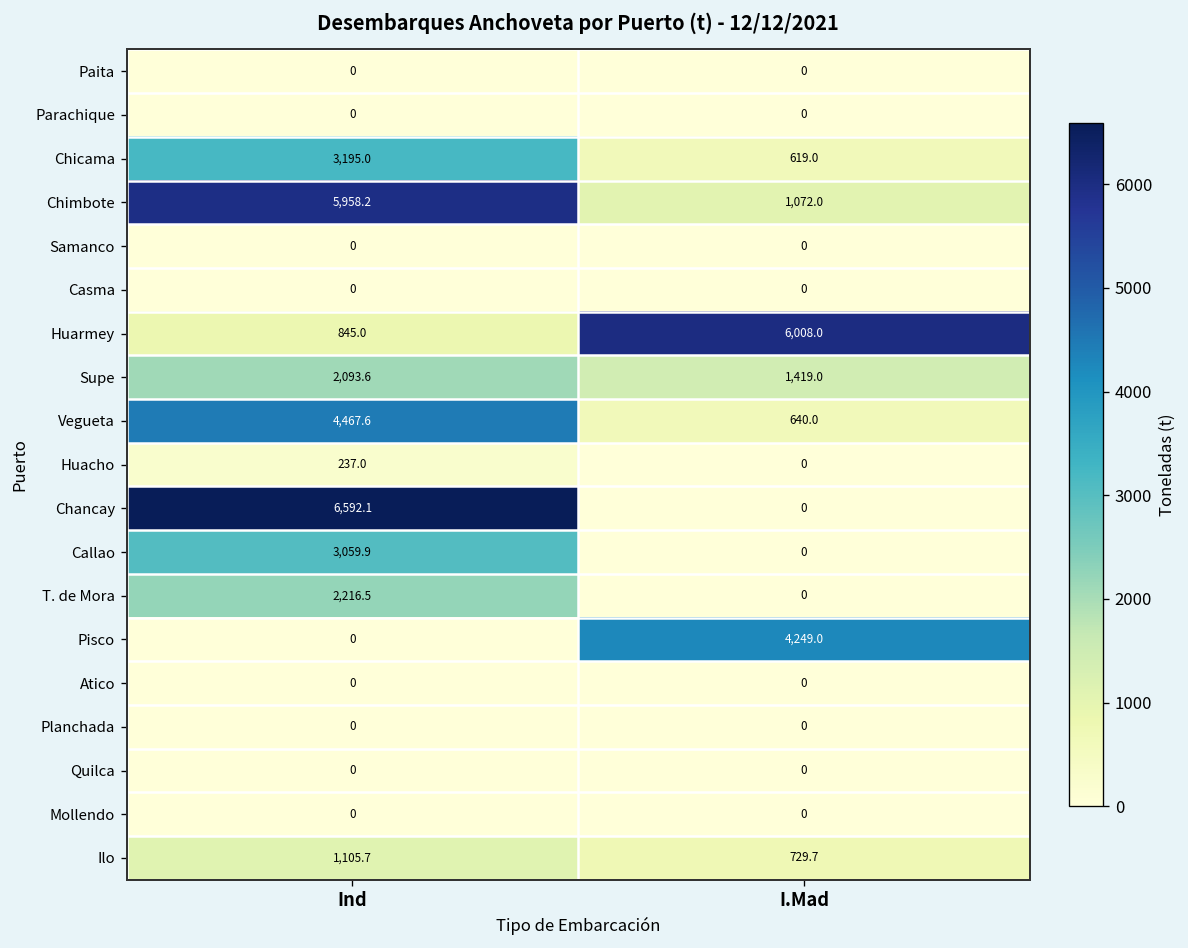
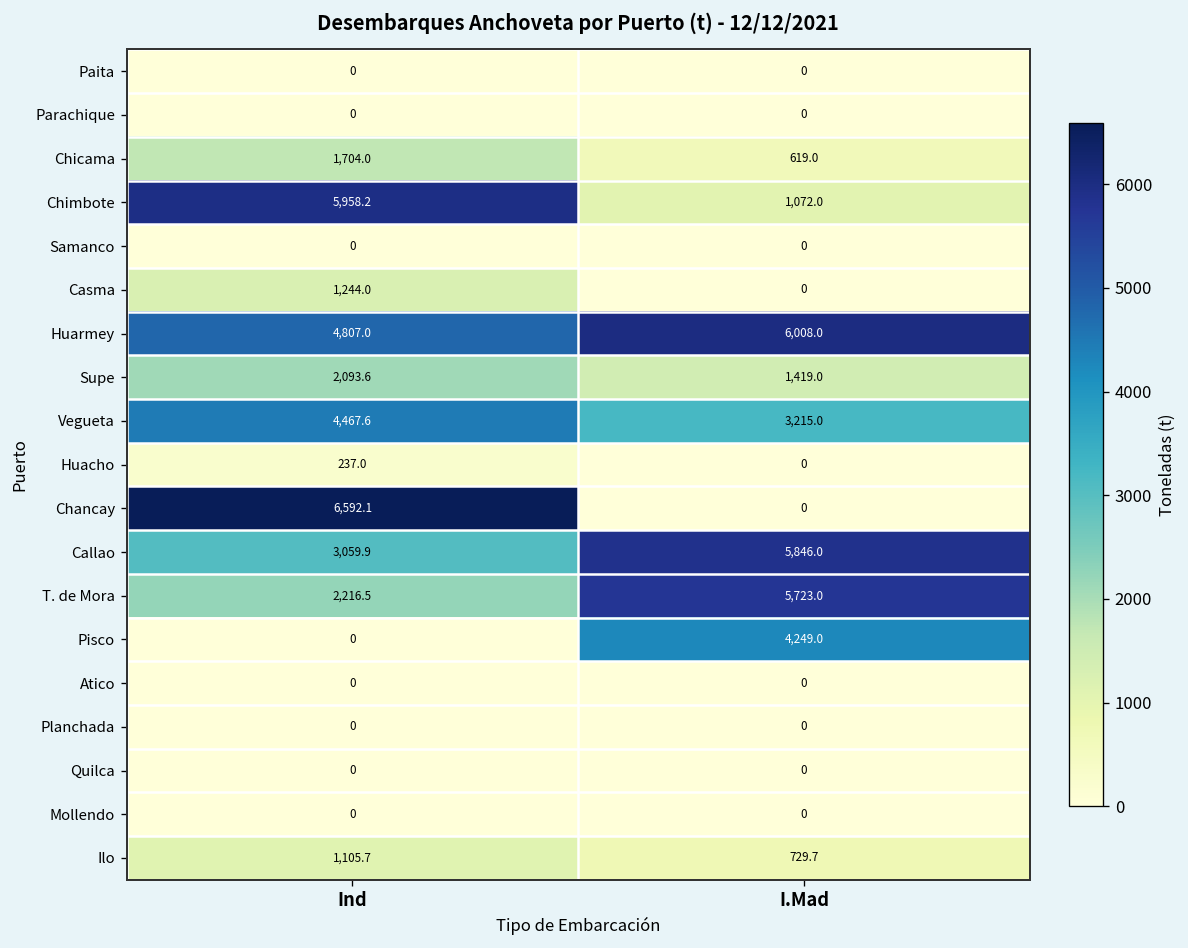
Chicama, Ind: 3,195.0 -> 1,704.0
Casma, Ind: 0 -> 1,244.0
Huarmey, Ind: 845.0 -> 4,807.0
Vegueta, I.Mad: 640.0 -> 3,215.0
Callao, I.Mad: 0 -> 5,846.0
T. de Mora, I.Mad: 0 -> 5,723.0
